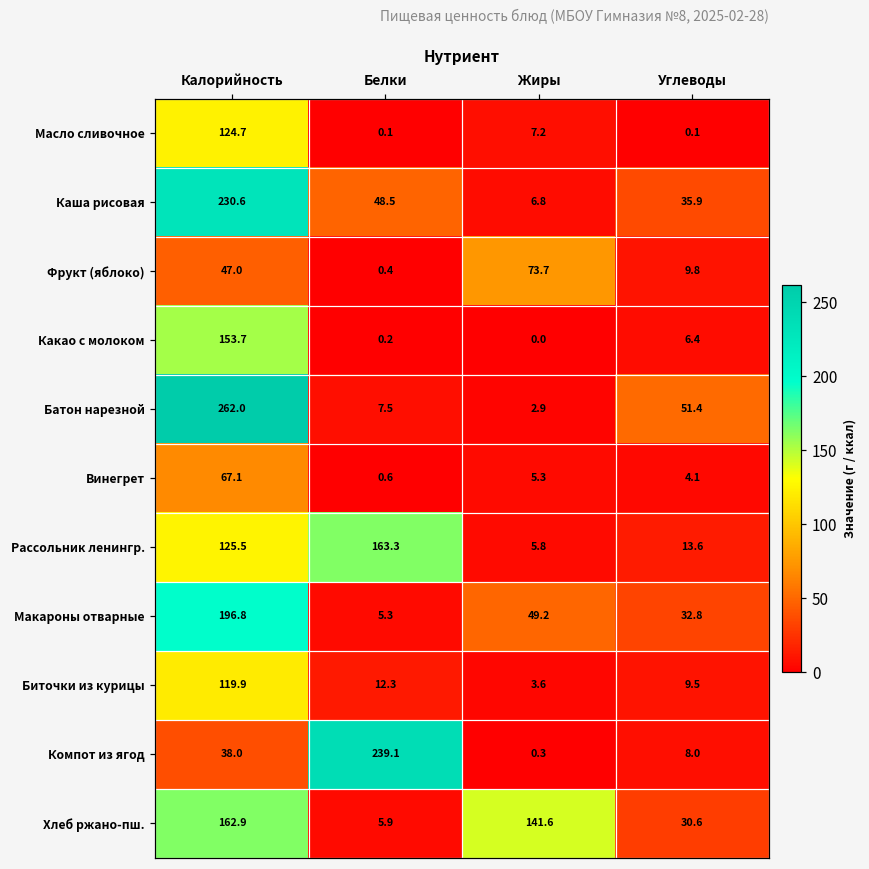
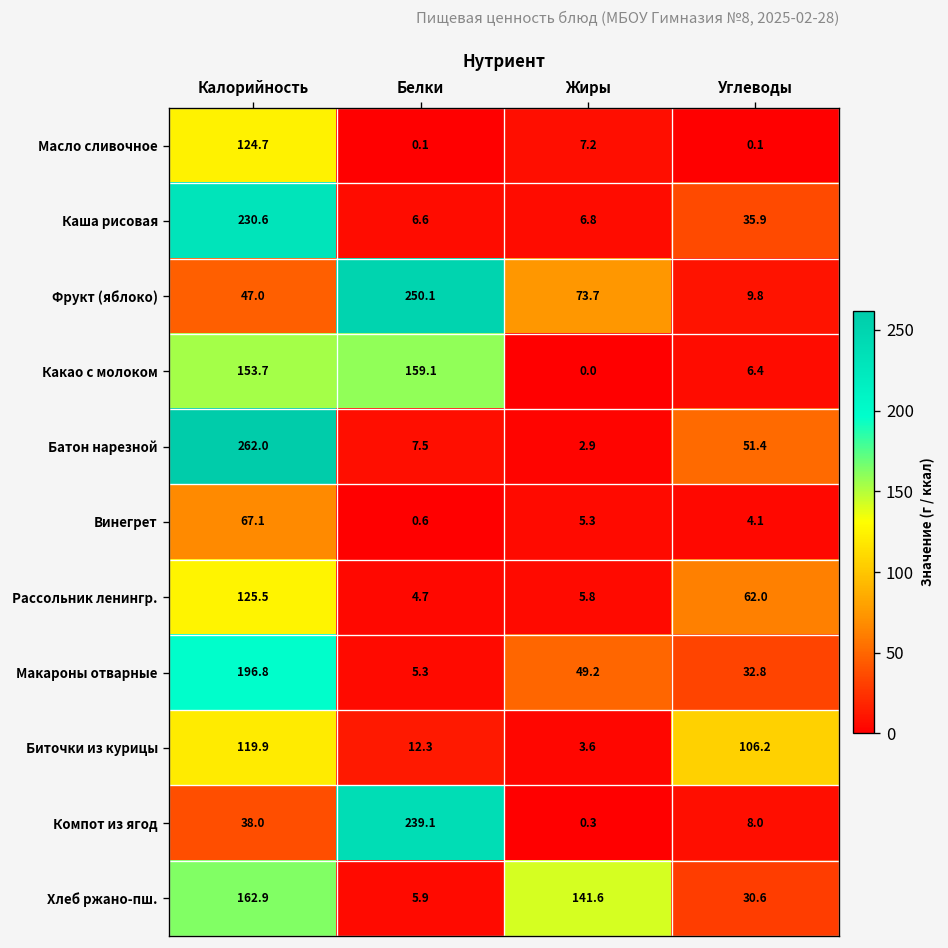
Каша рисовая, Белки: 48.5 -> 6.6
Фрукт (яблоко), Белки: 0.4 -> 250.1
Какао с молоком, Белки: 0.2 -> 159.1
Рассольник ленингр., Белки: 163.3 -> 4.7
Рассольник ленингр., Углеводы: 13.6 -> 62.0
Биточки из курицы, Углеводы: 9.5 -> 106.2
